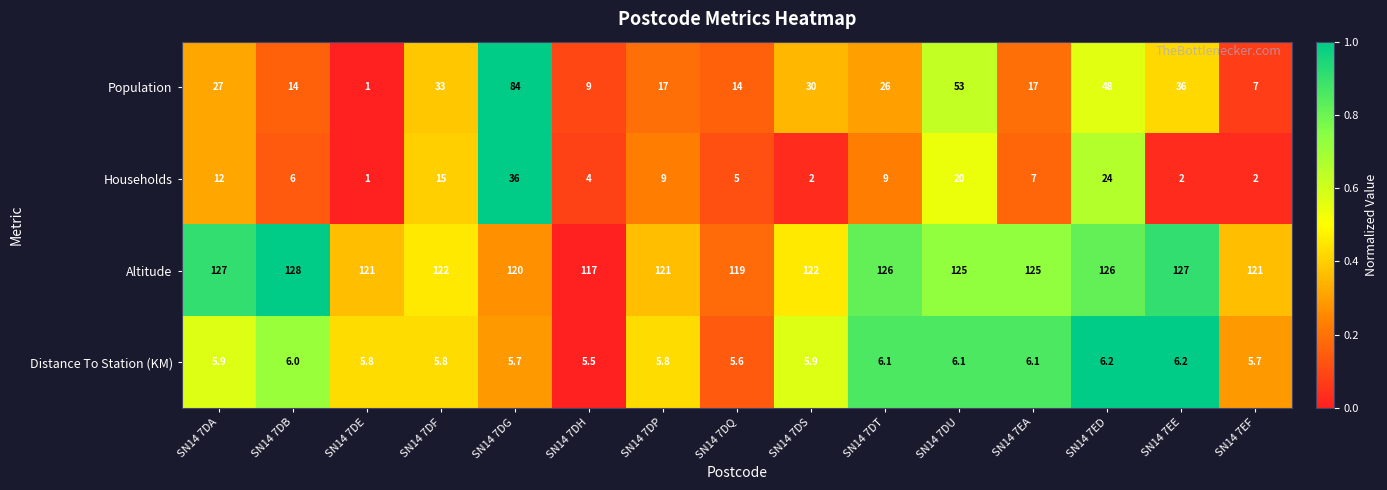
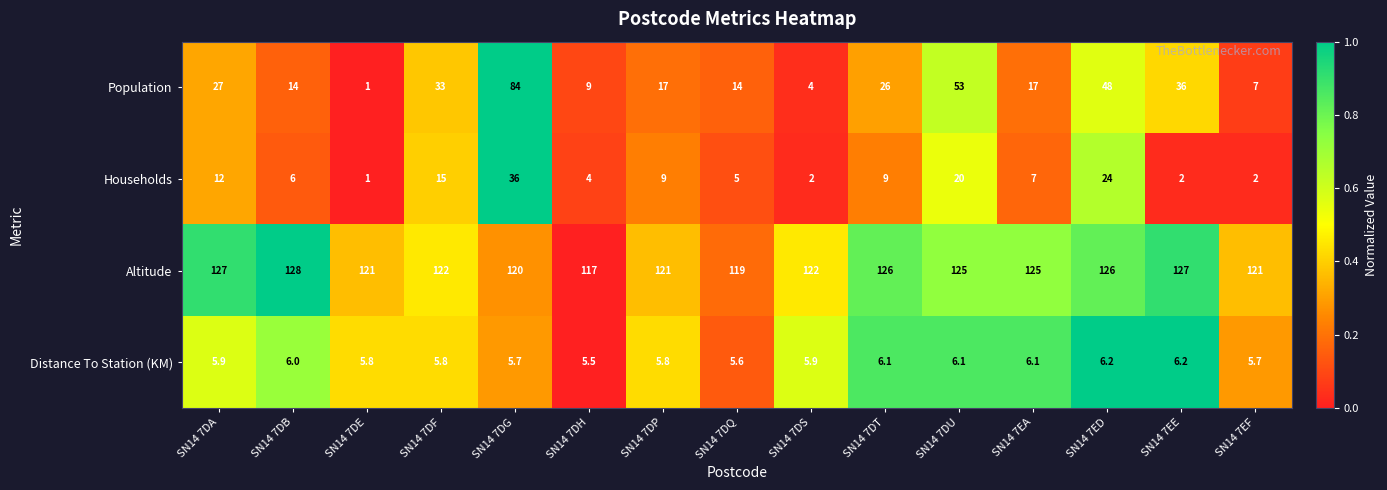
Population, SN14 7DS: 30 -> 4
